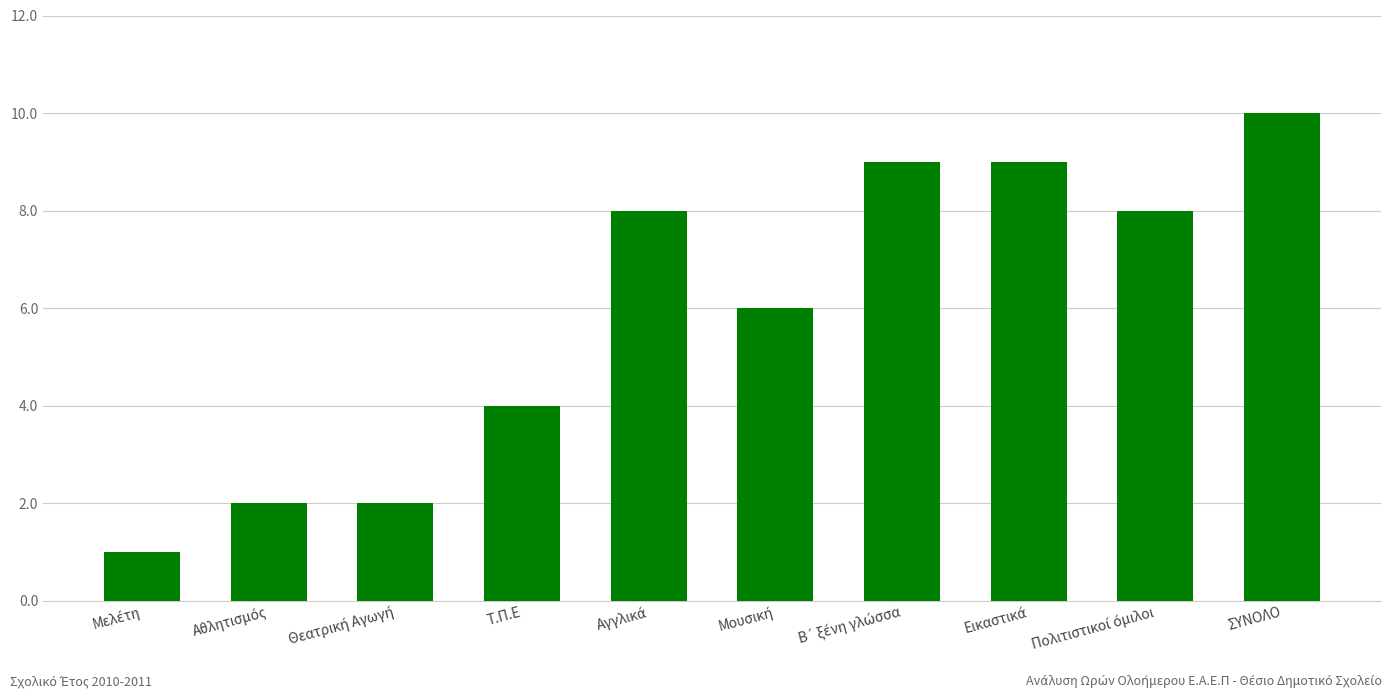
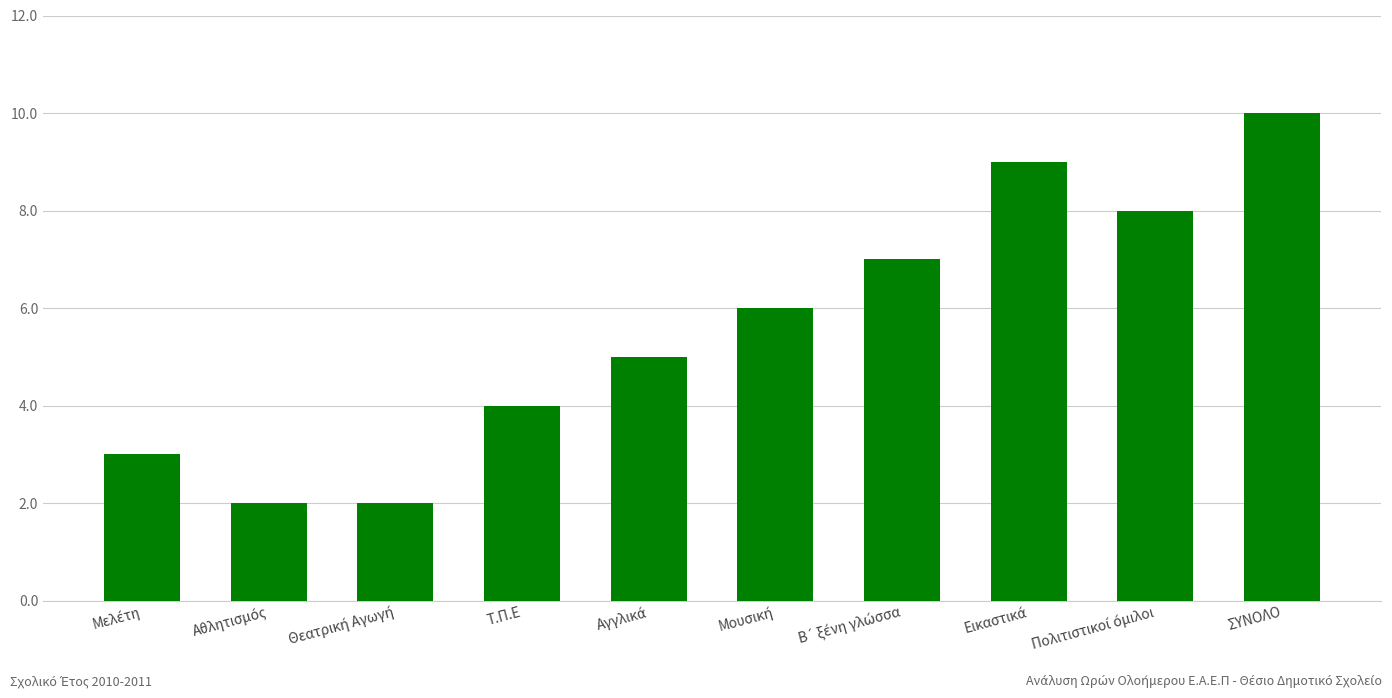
Μελέτη: 1 -> 3
Αγγλικά: 8 -> 5
Β΄ ξένη γλώσσα: 9 -> 7
